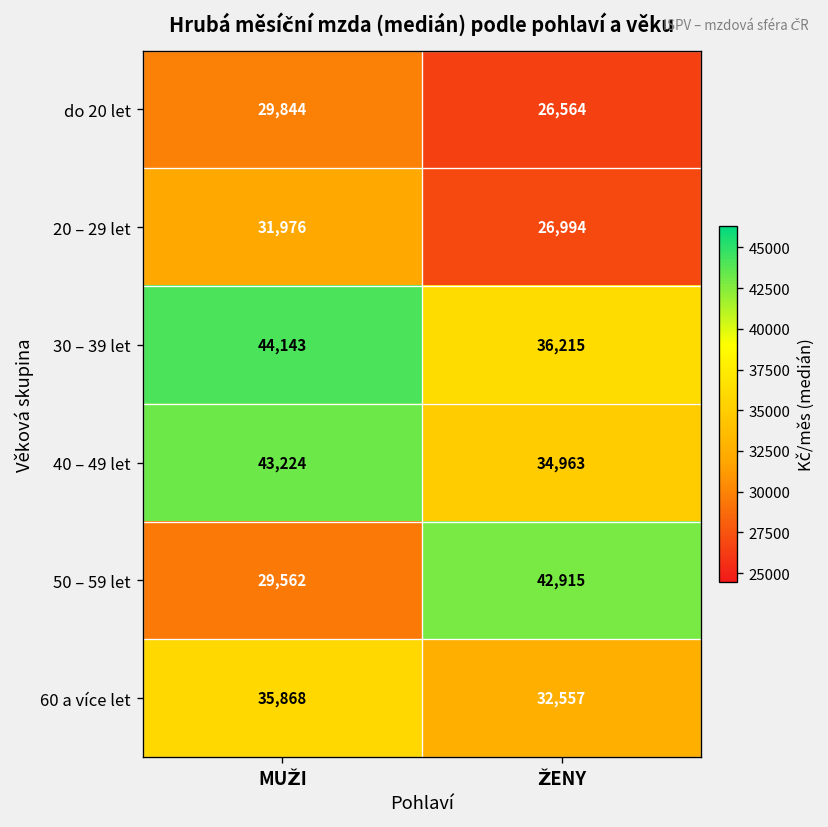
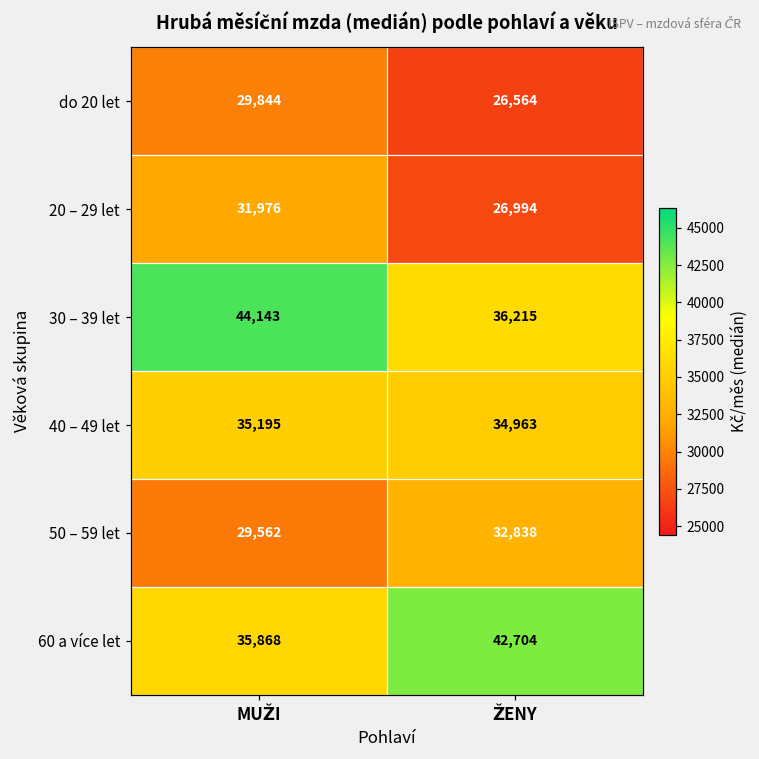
40 – 49 let, MUŽI: 43,224 -> 35,195
50 – 59 let, ŽENY: 42,915 -> 32,838
60 a více let, ŽENY: 32,557 -> 42,704
